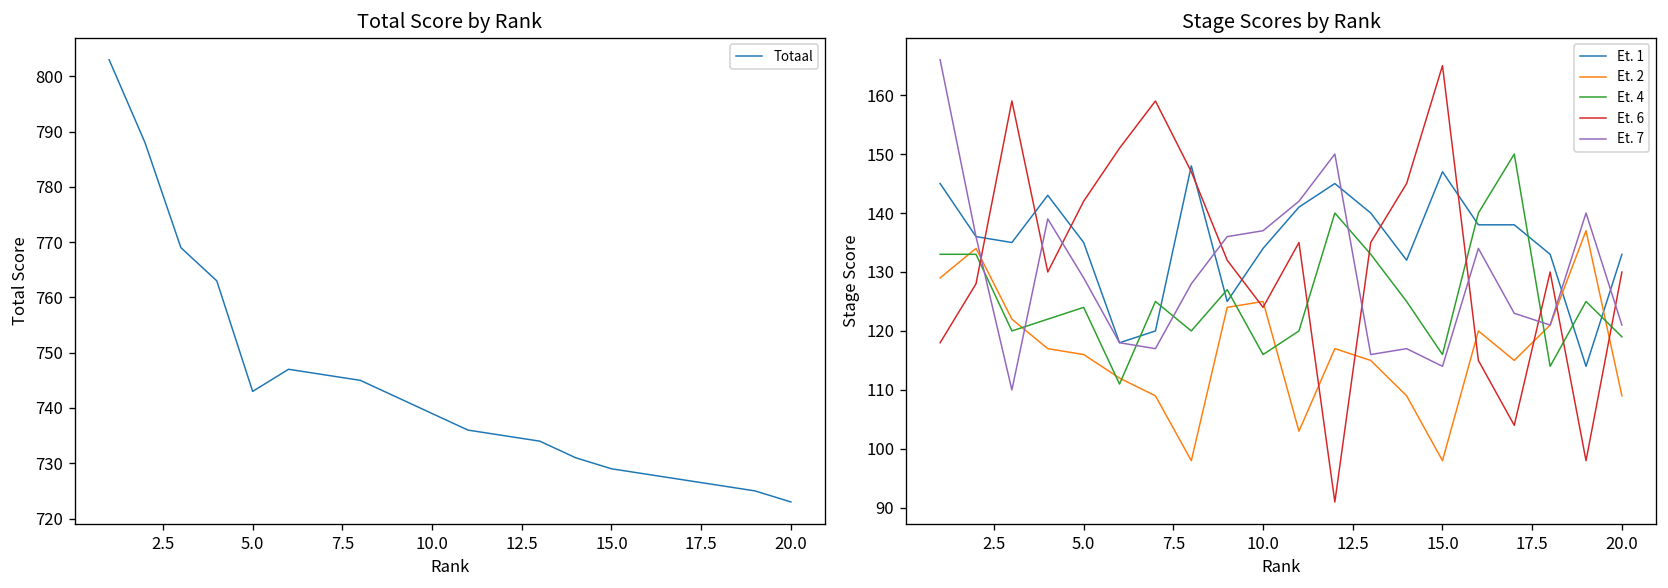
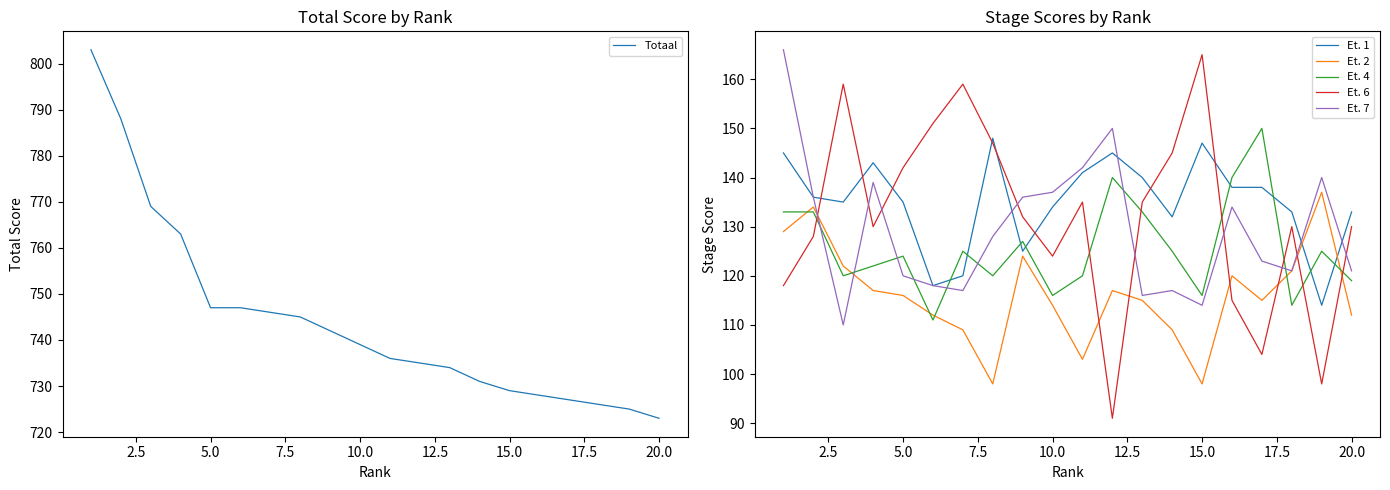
Total Score by Rank, 5.0: 743 -> 747
Stage Scores by Rank, Et. 7, 5.0: 129 -> 120
Stage Scores by Rank, Et. 2, 10.0: 125 -> 114
Stage Scores by Rank, Et. 2, 20.0: 109 -> 112
